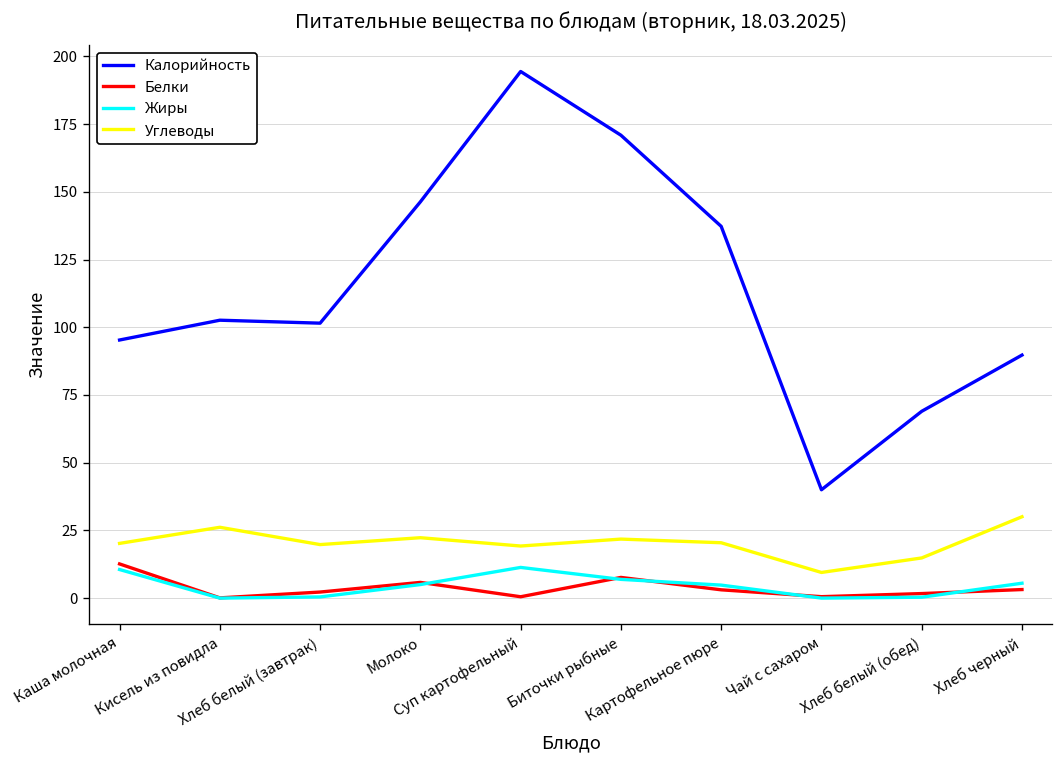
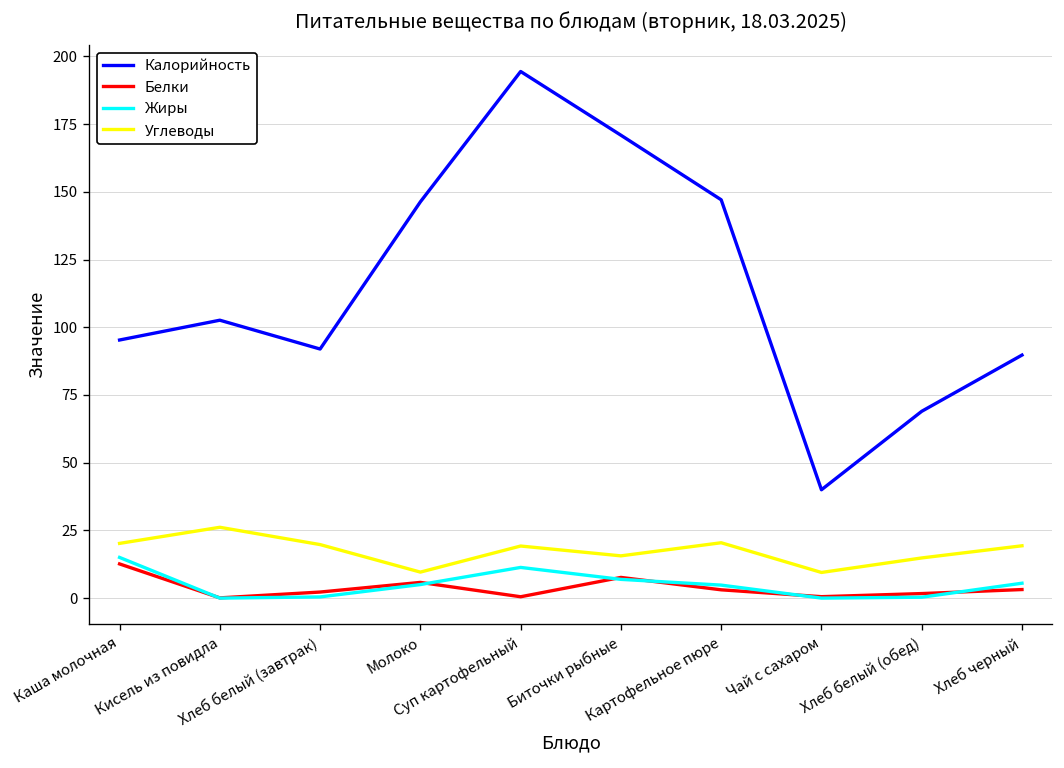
Жиры, Каша молочная: 11 -> 15
Калорийность, Хлеб белый (завтрак): 102 -> 92
Углеводы, Молоко: 22 -> 10
Углеводы, Биточки рыбные: 22 -> 16
Калорийность, Картофельное пюре: 137 -> 147
Углеводы, Хлеб черный: 30 -> 19
